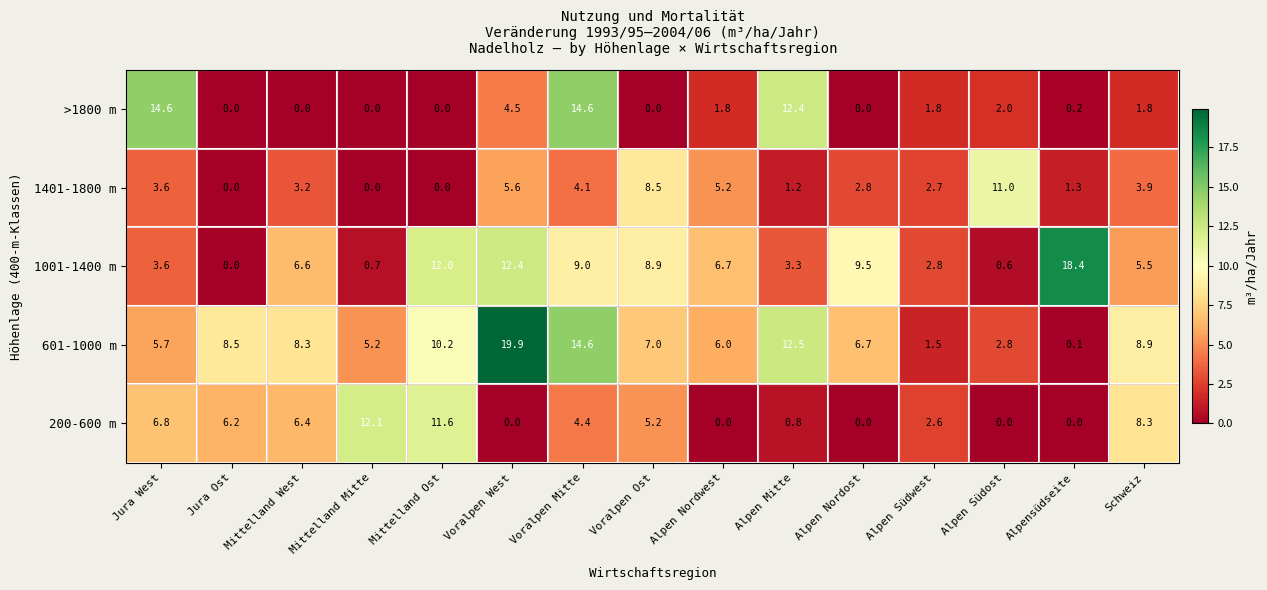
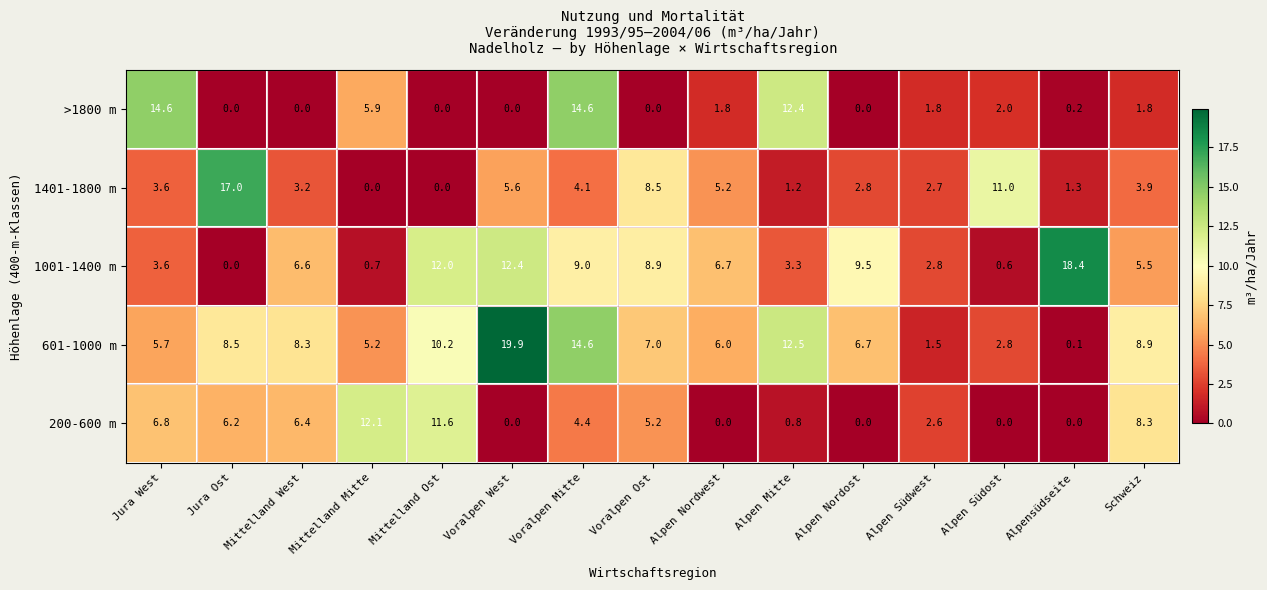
>1800 m, Mittelland Mitte: 0.0 -> 5.9
>1800 m, Voralpen West: 4.5 -> 0.0
1401-1800 m, Jura Ost: 0.0 -> 17.0
